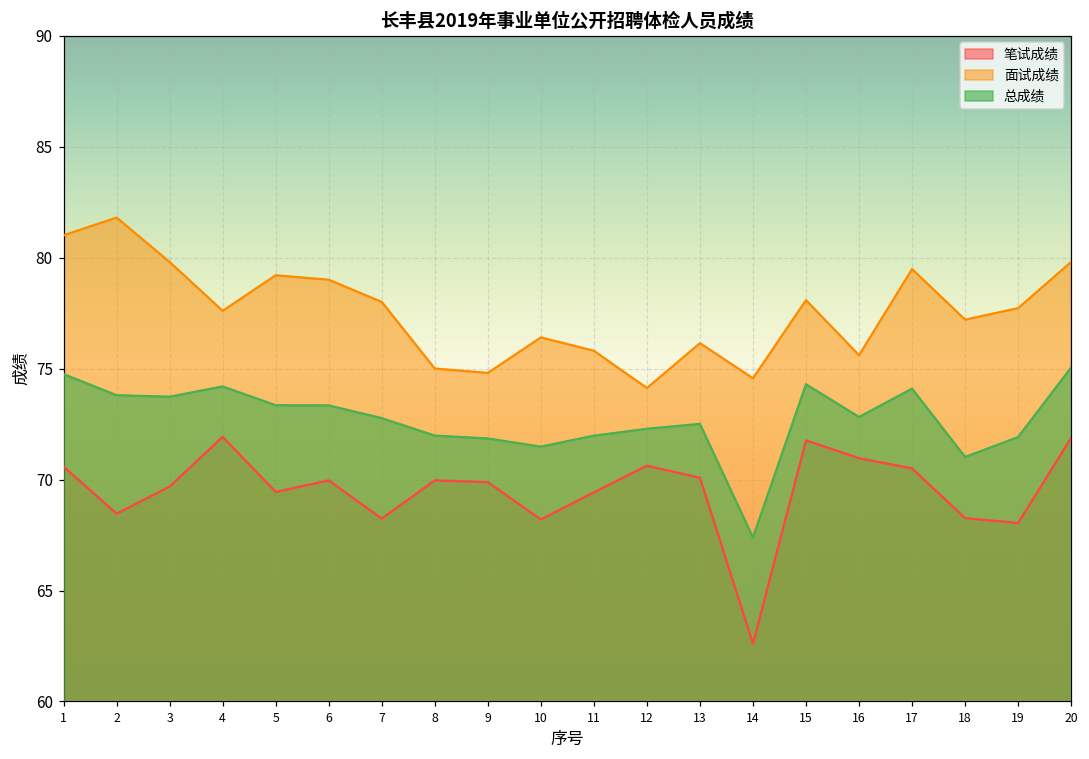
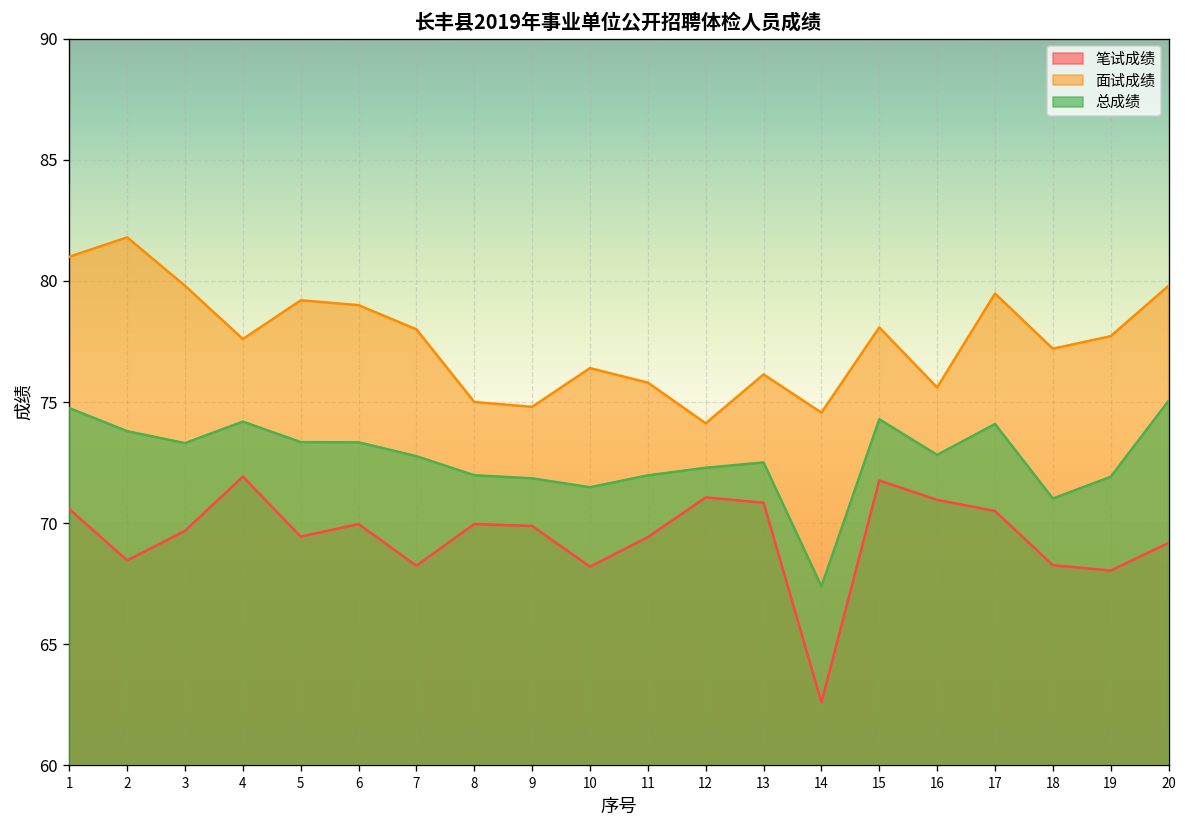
总成绩, 3: 73.7 -> 73.3
笔试成绩, 12: 70.6 -> 71.1
笔试成绩, 13: 70.1 -> 70.8
笔试成绩, 20: 71.9 -> 69.2
